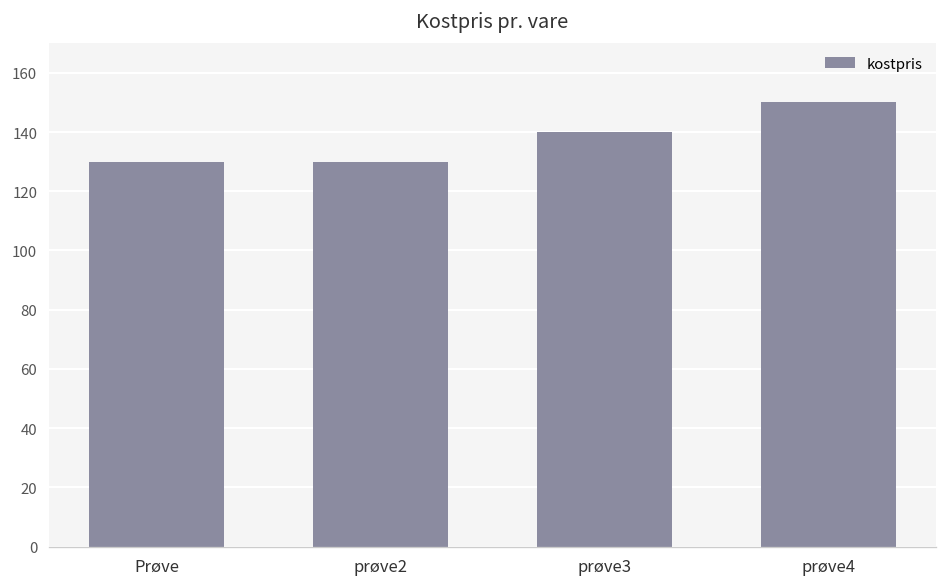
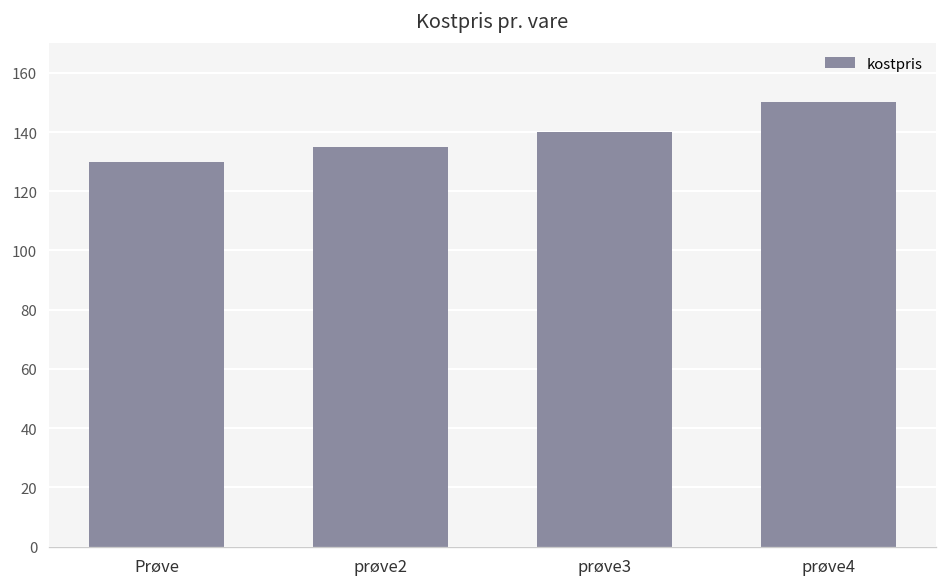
prøve2: 130 -> 135
